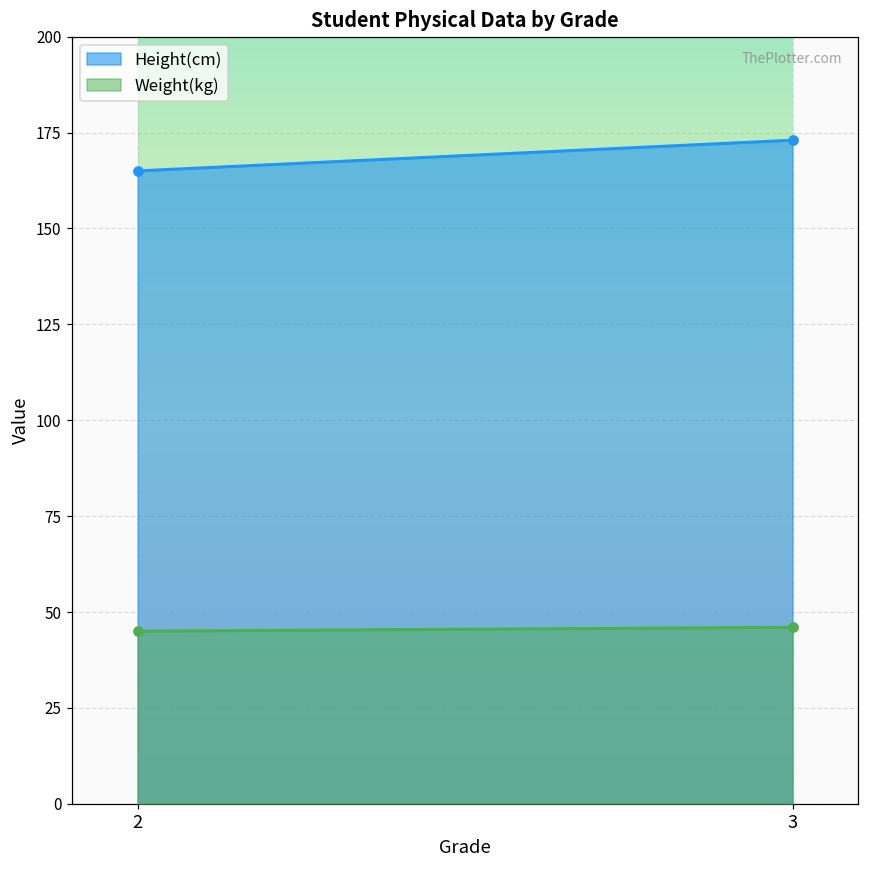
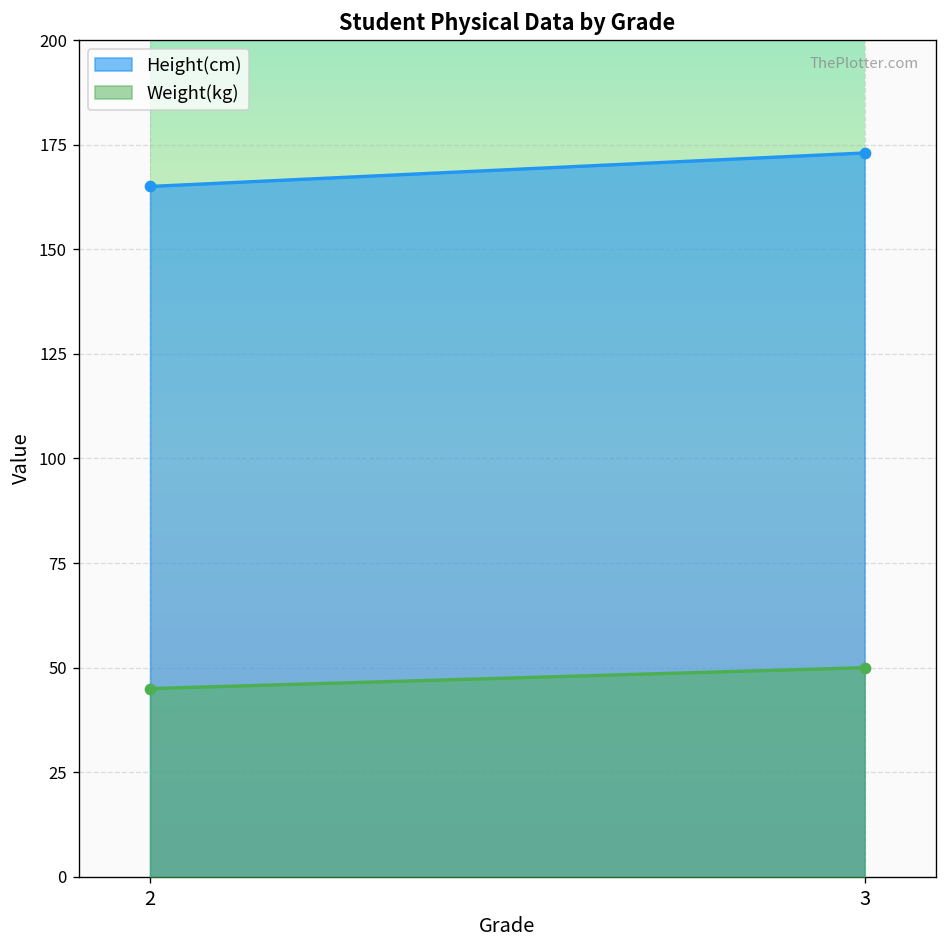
Weight(kg), 3: 46 -> 50
